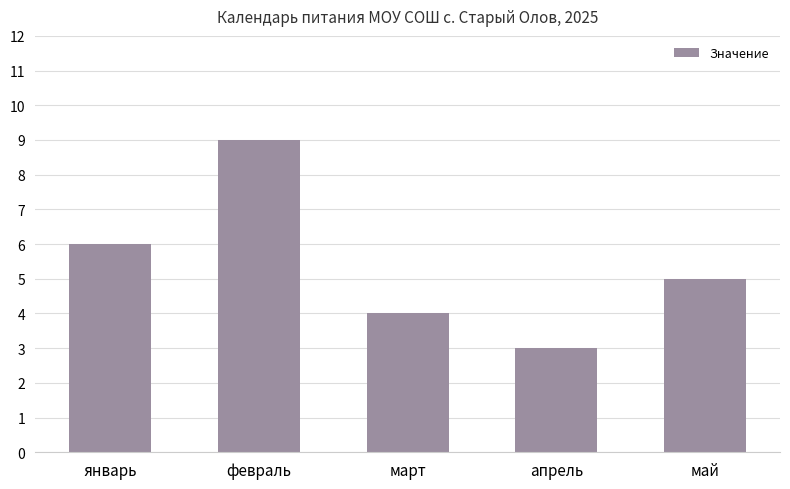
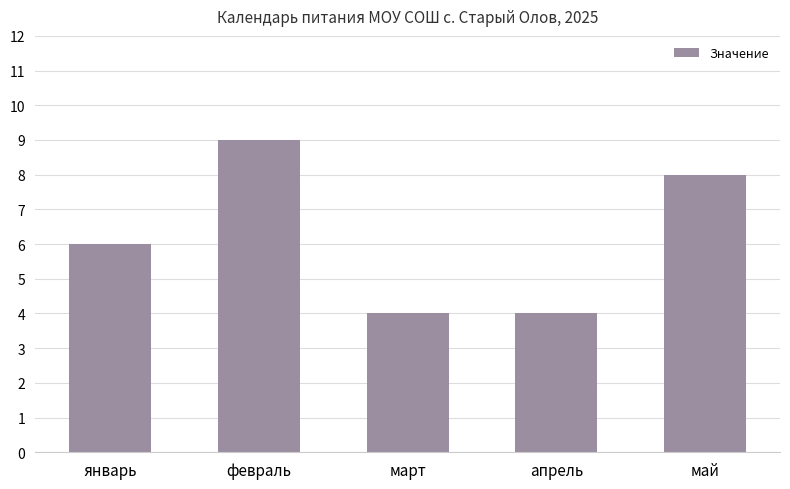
апрель: 3 -> 4
май: 5 -> 8
